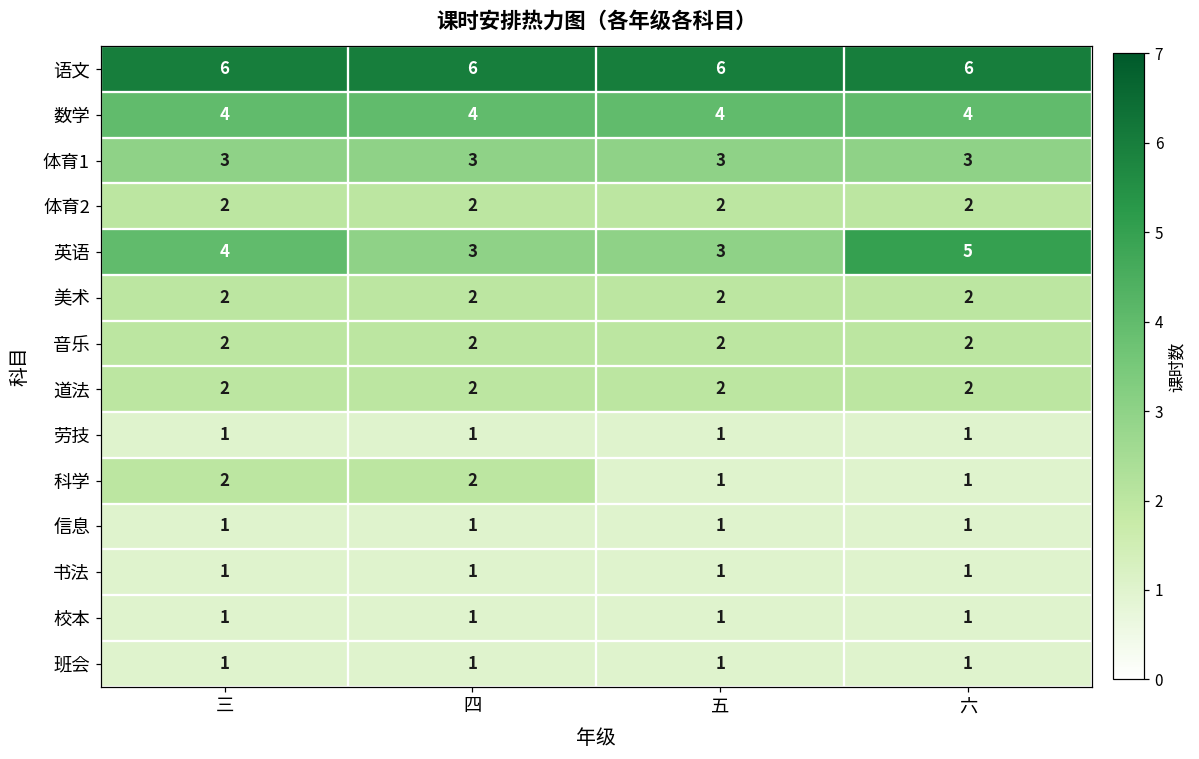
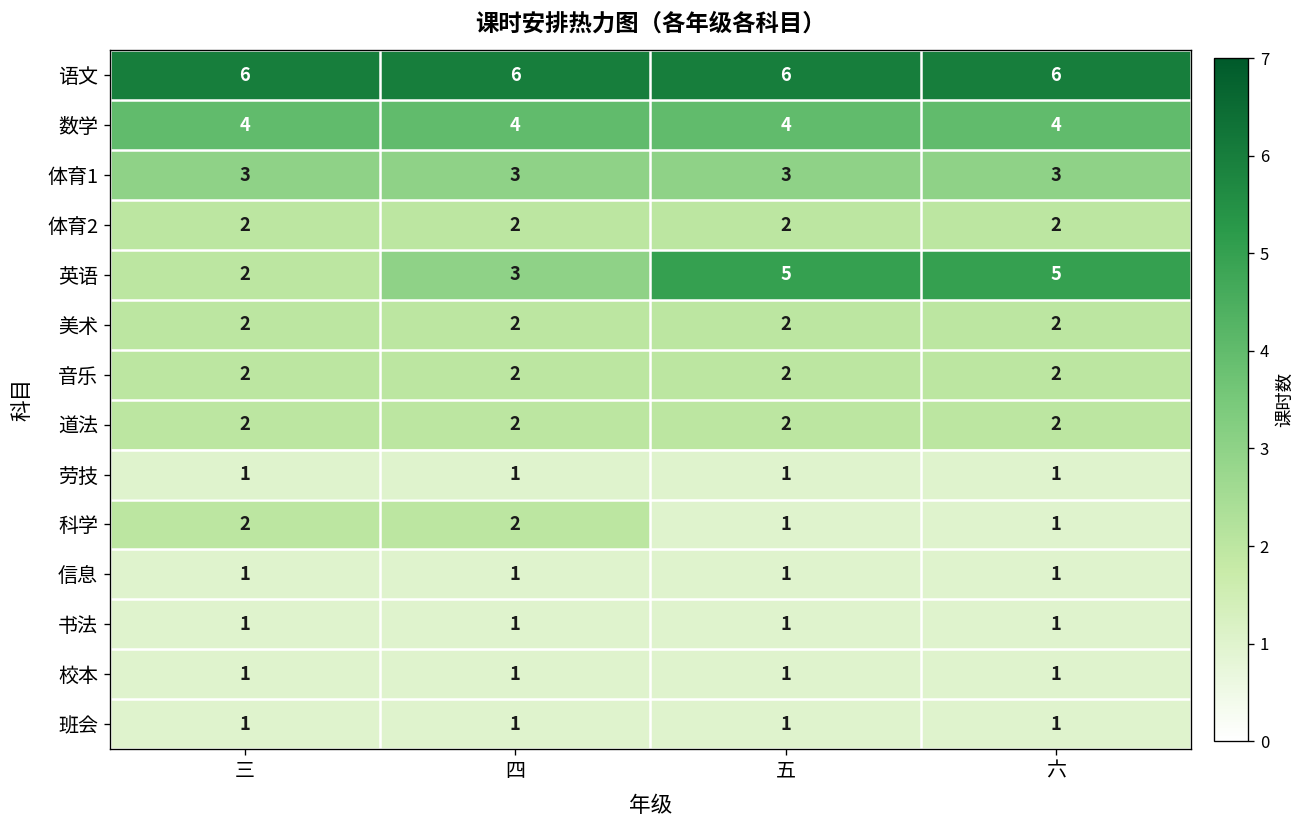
英语, 三: 4 -> 2
英语, 五: 3 -> 5
